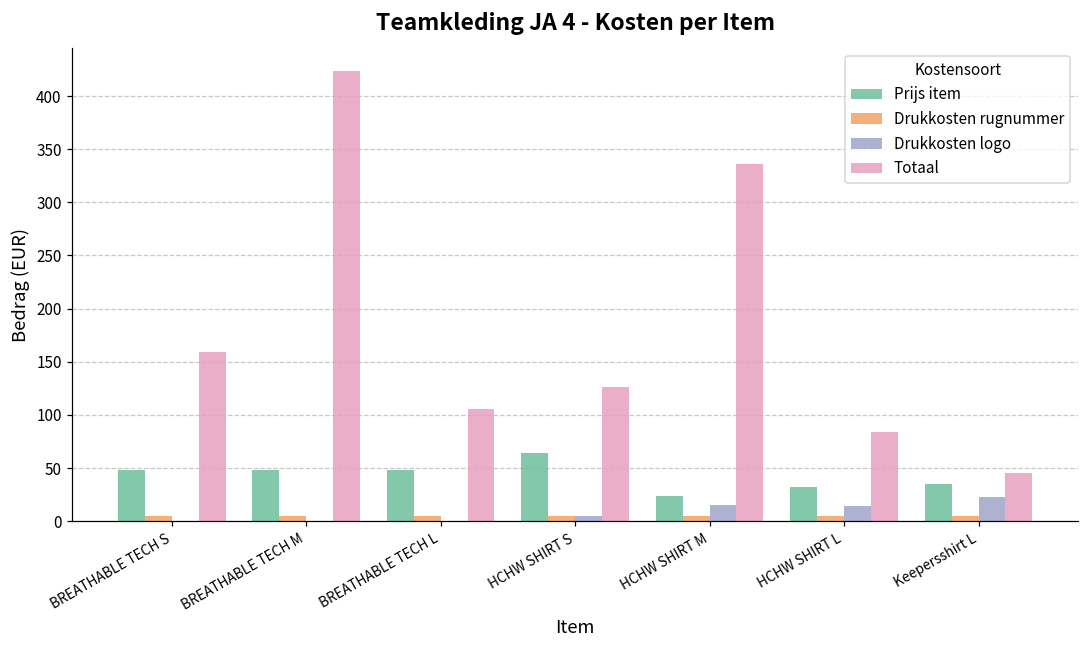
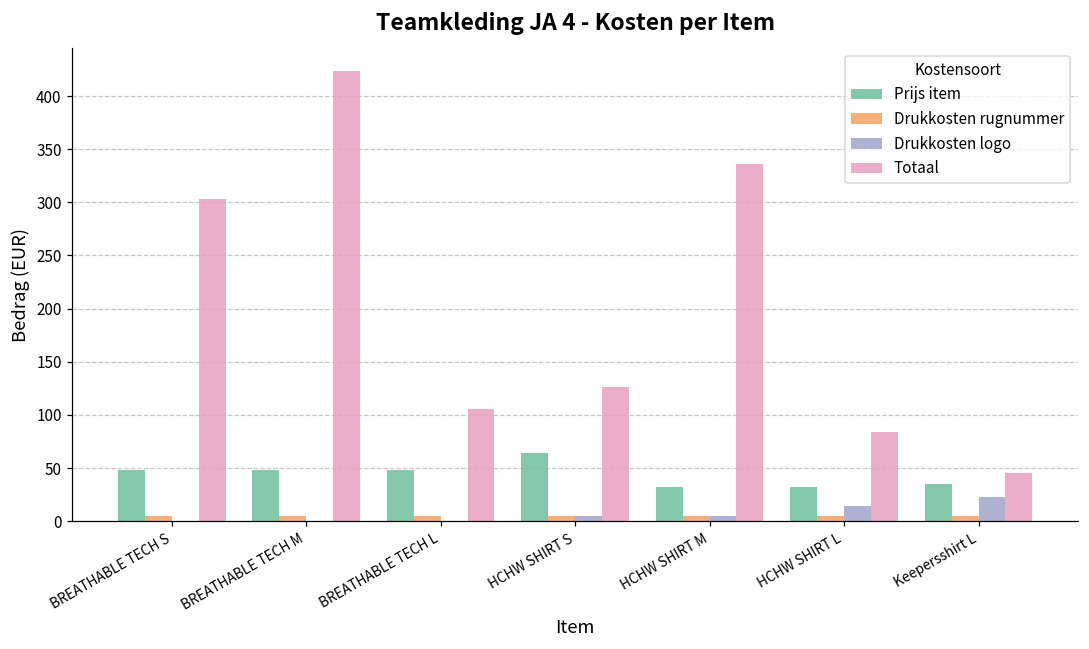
Totaal, BREATHABLE TECH S: 160 -> 300
Prijs item, HCHW SHIRT M: 20 -> 30
Drukkosten logo, HCHW SHIRT M: 20 -> 10
